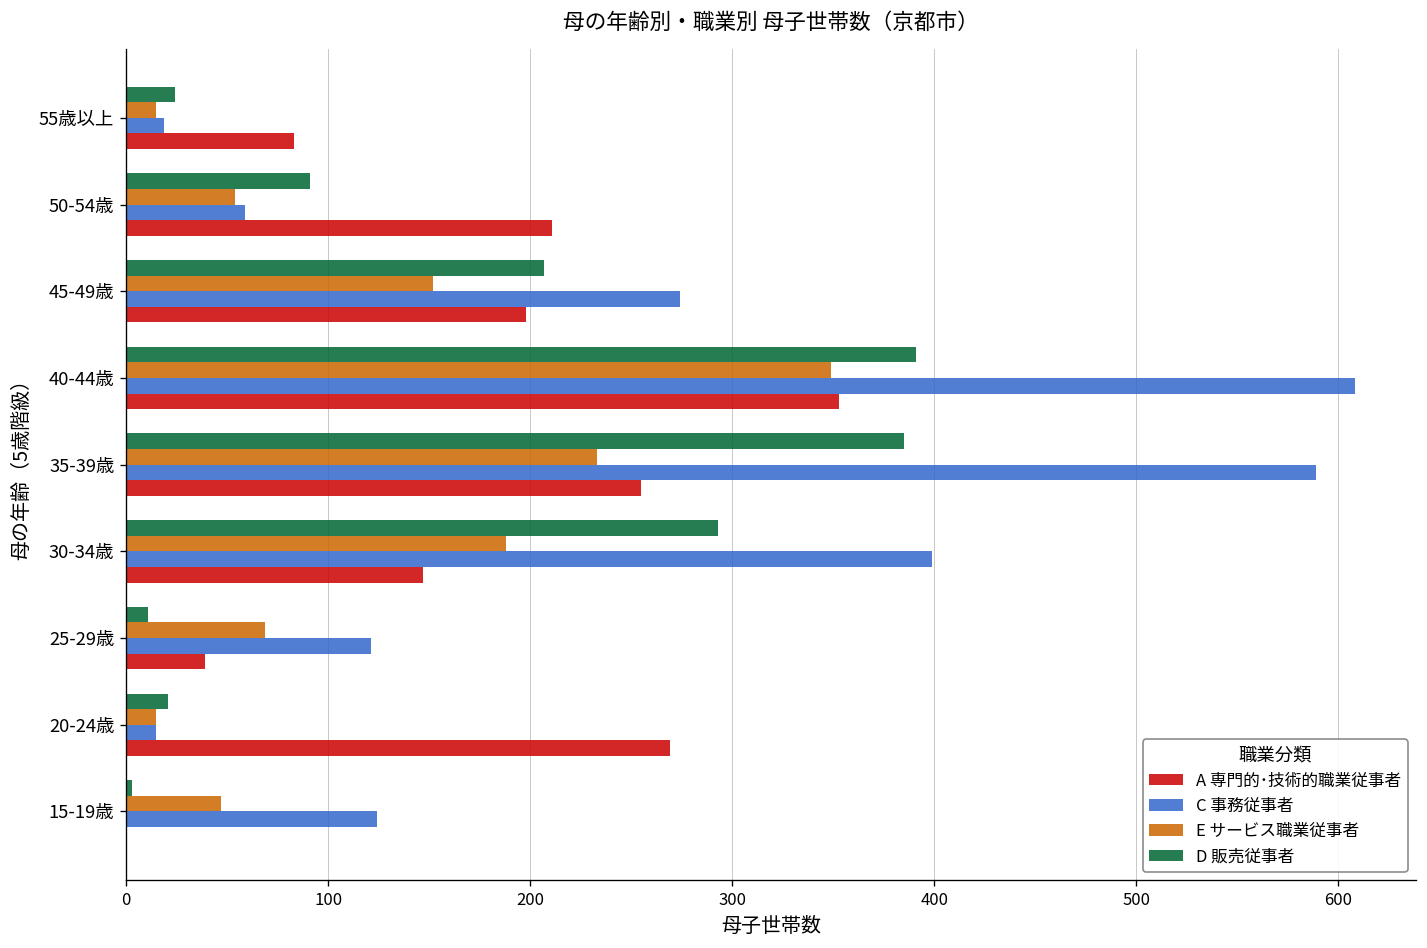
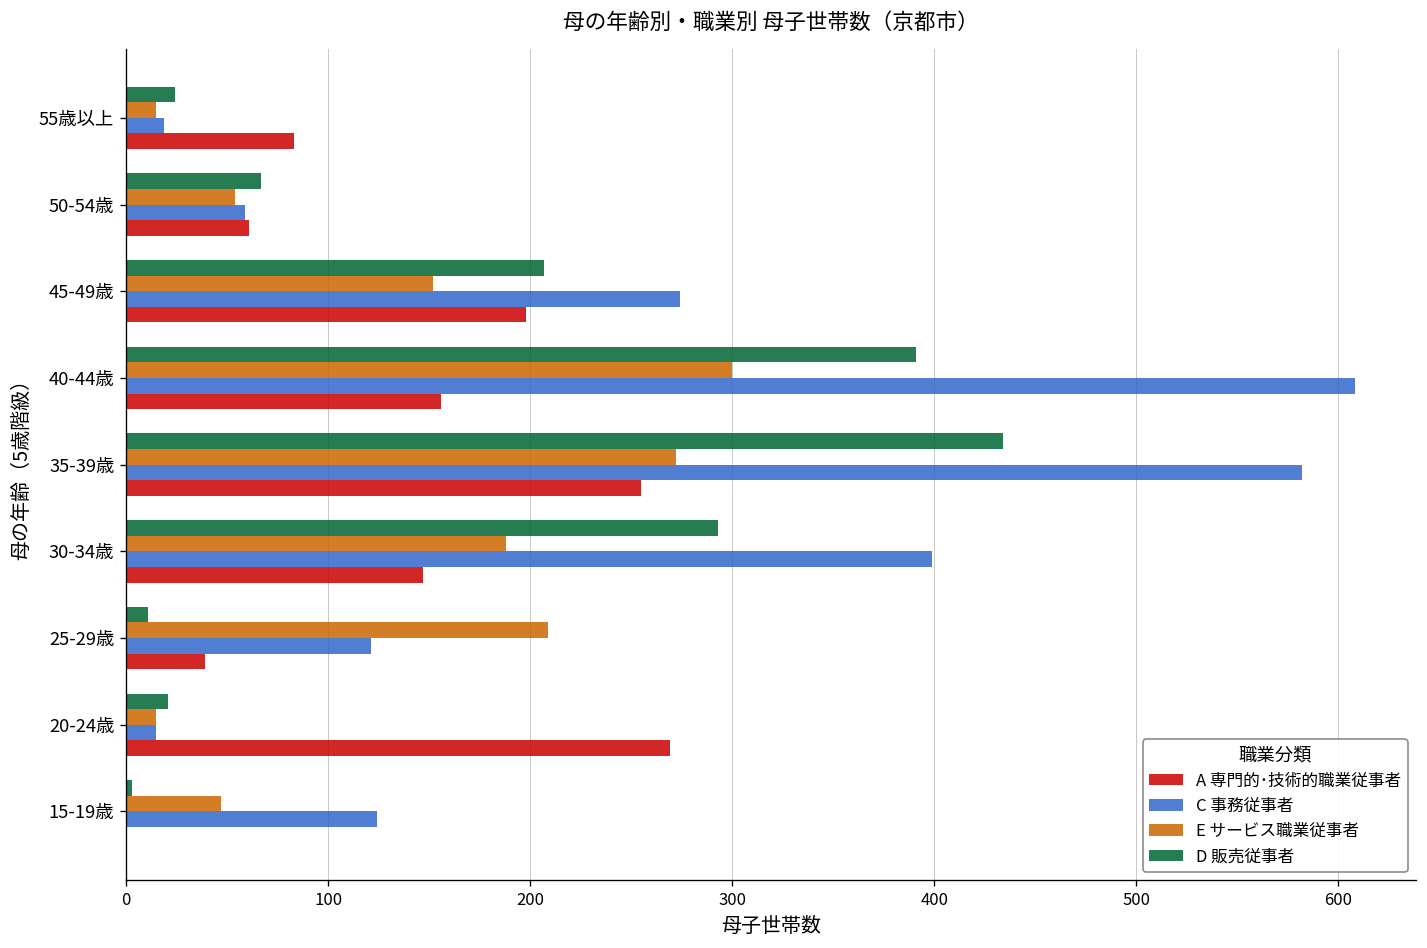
D 販売従事者, 50-54歳: 91 -> 67
A 専門的･技術的職業従事者, 50-54歳: 211 -> 61
E サービス職業従事者, 40-44歳: 349 -> 300
A 専門的･技術的職業従事者, 40-44歳: 353 -> 156
D 販売従事者, 35-39歳: 385 -> 434
E サービス職業従事者, 35-39歳: 233 -> 272
C 事務従事者, 35-39歳: 589 -> 582
E サービス職業従事者, 25-29歳: 69 -> 209
